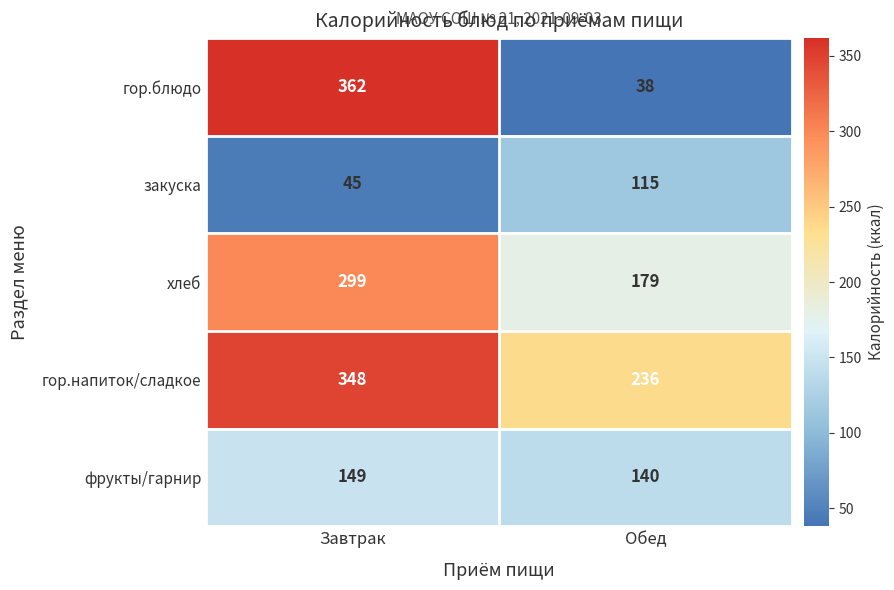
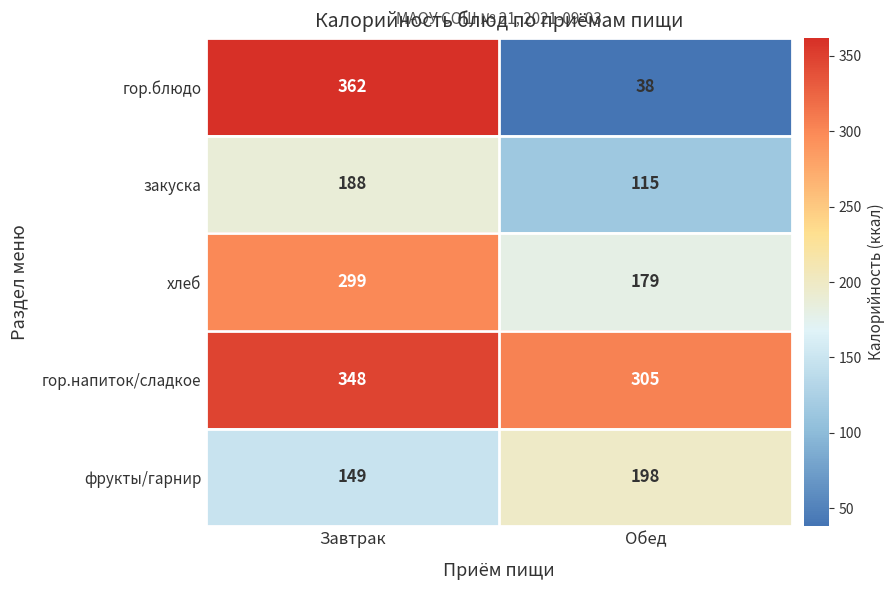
закуска, Завтрак: 45 -> 188
гор.напиток/сладкое, Обед: 236 -> 305
фрукты/гарнир, Обед: 140 -> 198
